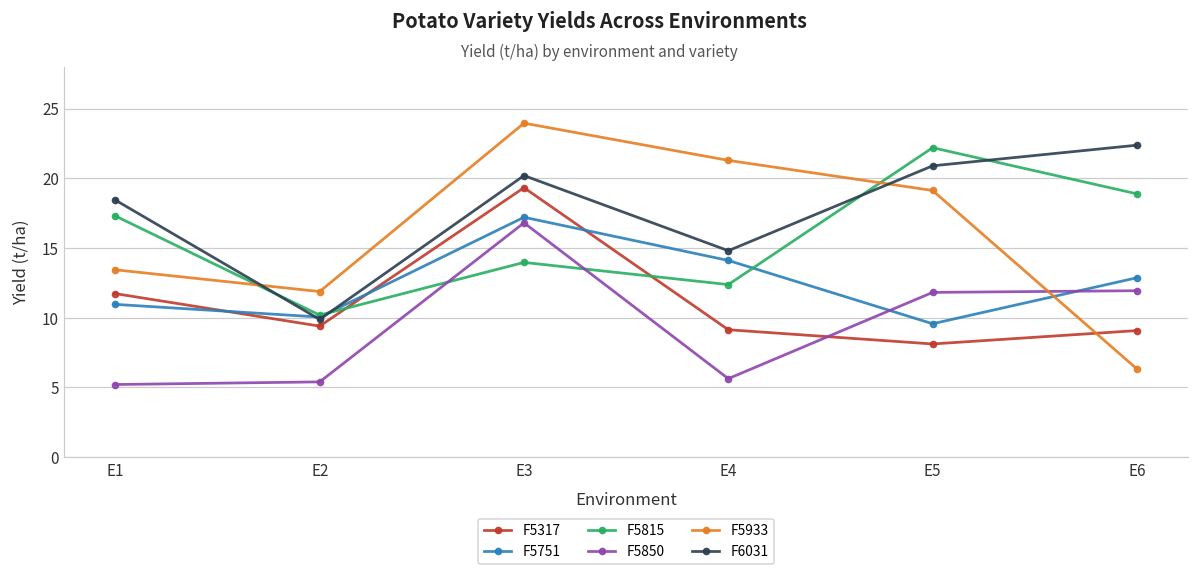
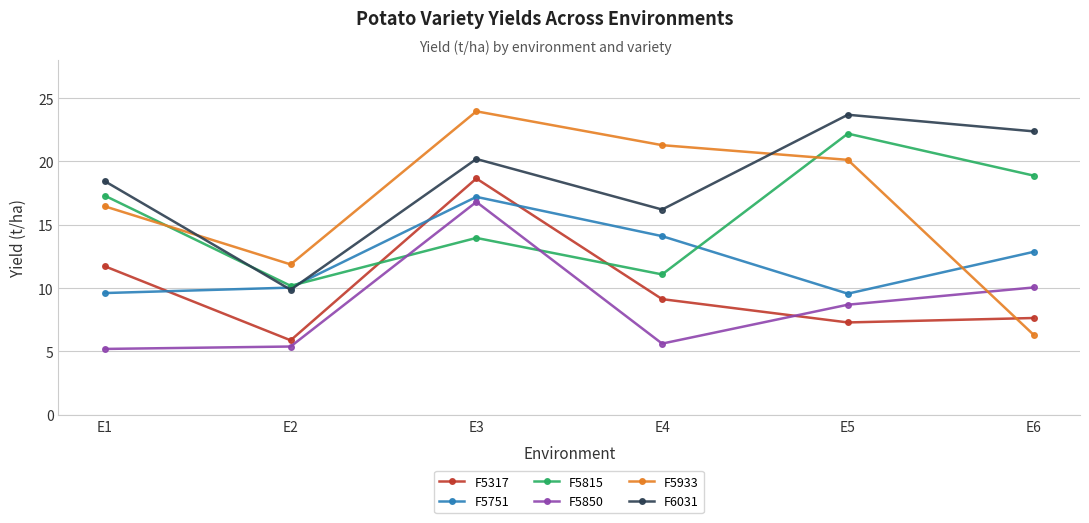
F5751, E1: 11.0 -> 9.6
F5933, E1: 13.4 -> 16.5
F5317, E2: 9.4 -> 5.9
F5317, E3: 19.3 -> 18.7
F5815, E4: 12.4 -> 11.1
F6031, E4: 14.8 -> 16.2
F5317, E5: 8.1 -> 7.3
F5850, E5: 11.8 -> 8.7
F5933, E5: 19.1 -> 20.1
F6031, E5: 20.9 -> 23.7
F5317, E6: 9.1 -> 7.6
F5850, E6: 11.9 -> 10.1
